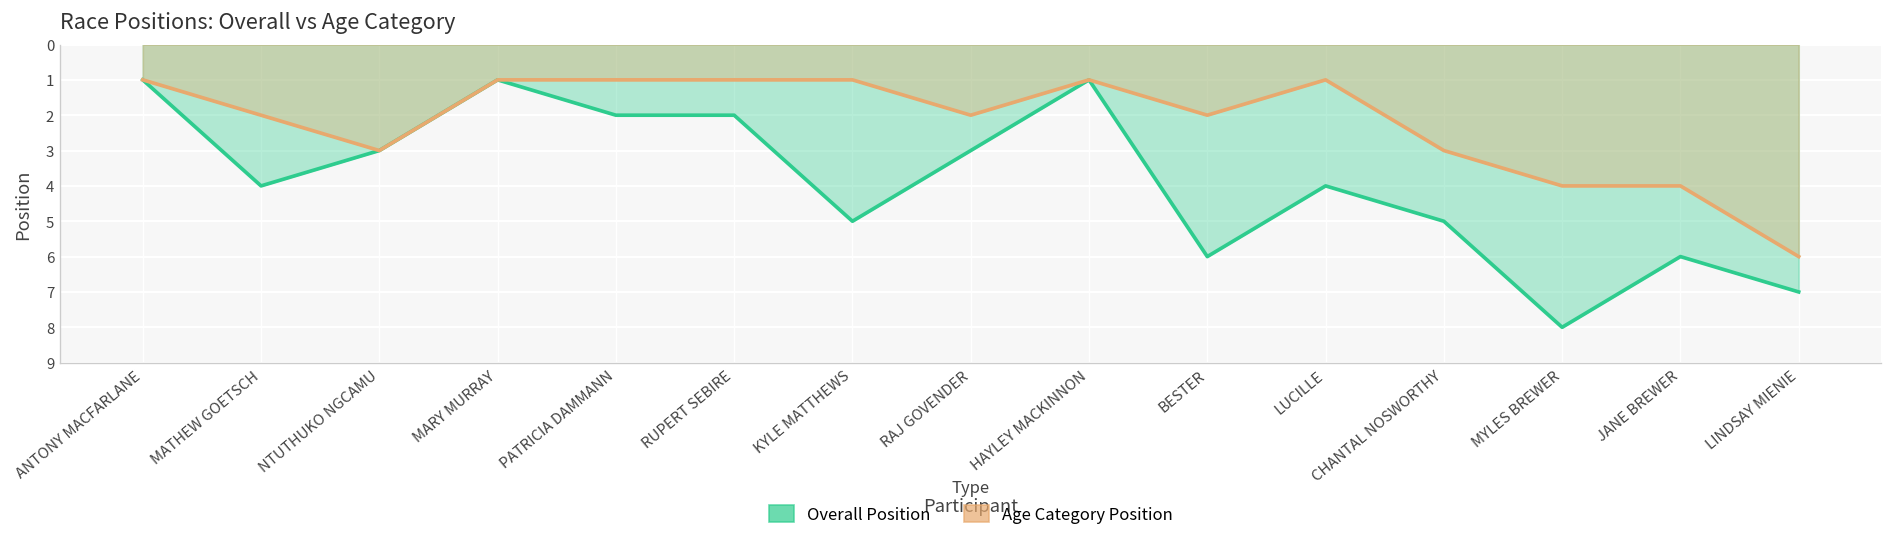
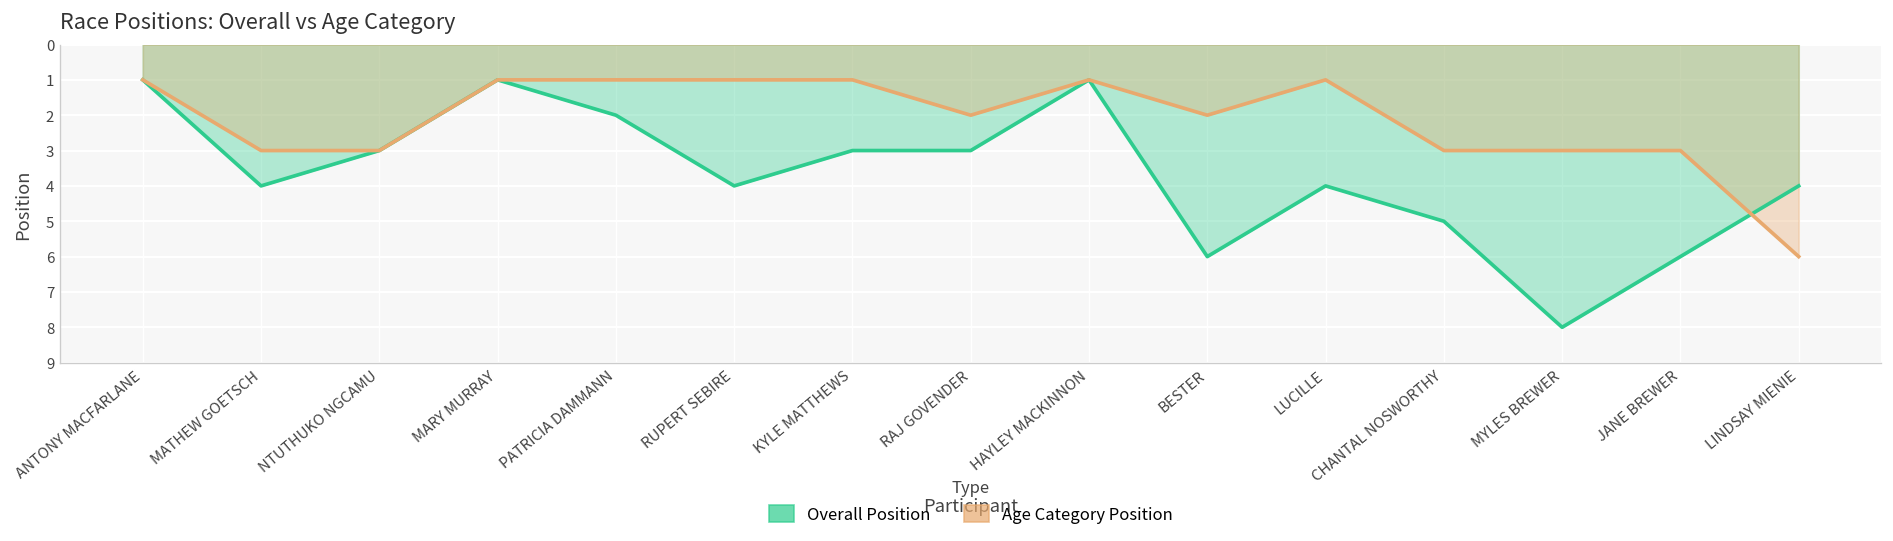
Age Category Position, MATHEW GOETSCH: 2 -> 3
Overall Position, RUPERT SEBIRE: 2 -> 4
Overall Position, KYLE MATTHEWS: 5 -> 3
Age Category Position, MYLES BREWER: 4 -> 3
Age Category Position, JANE BREWER: 4 -> 3
Overall Position, LINDSAY MIENIE: 7 -> 4
